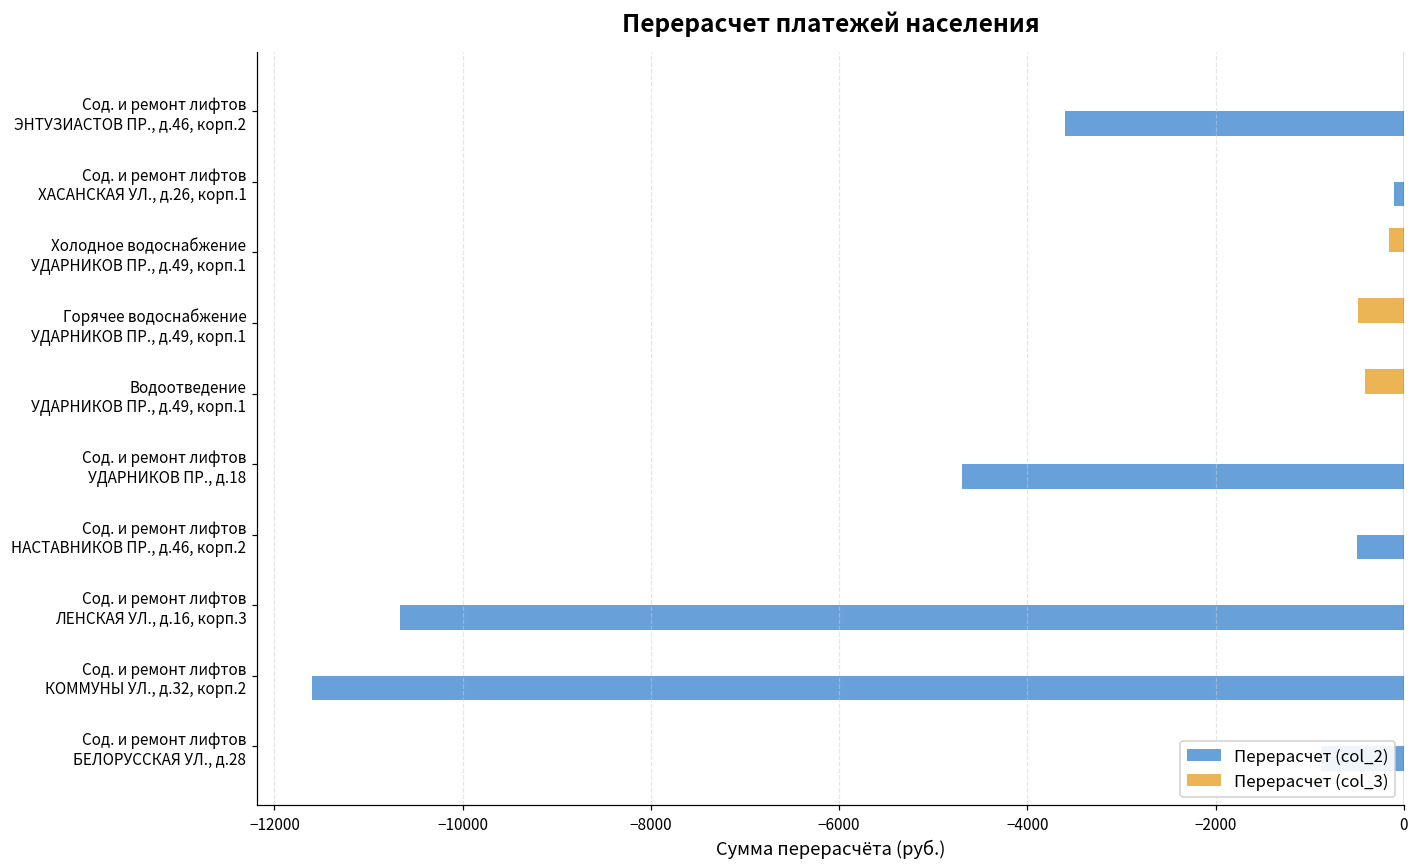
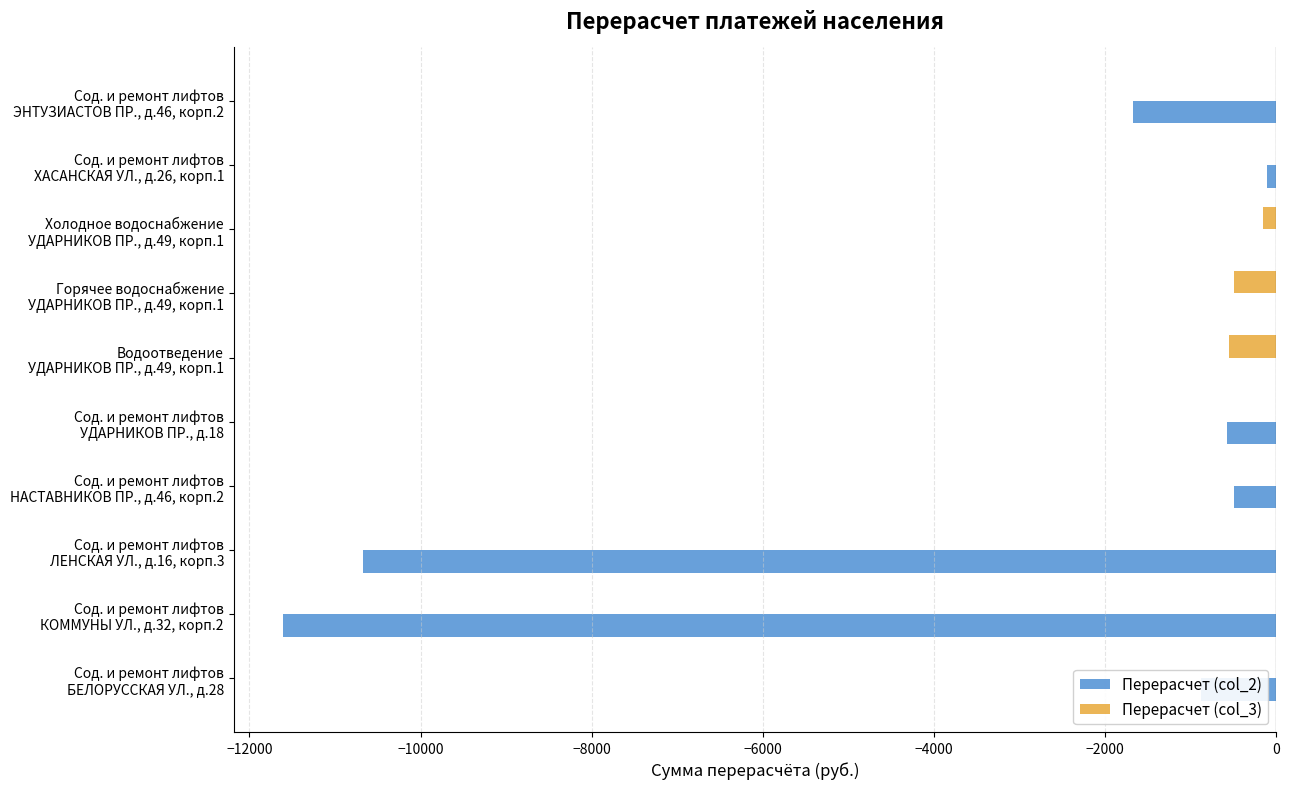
Перерасчет (col_2), Сод. и ремонт лифтов ЭНТУЗИАСТОВ ПР., д.46, корп.2: -3600 -> -1700
Перерасчет (col_3), Водоотведение УДАРНИКОВ ПР., д.49, корп.1: -400 -> -500
Перерасчет (col_2), Сод. и ремонт лифтов УДАРНИКОВ ПР., д.18: -4700 -> -600
